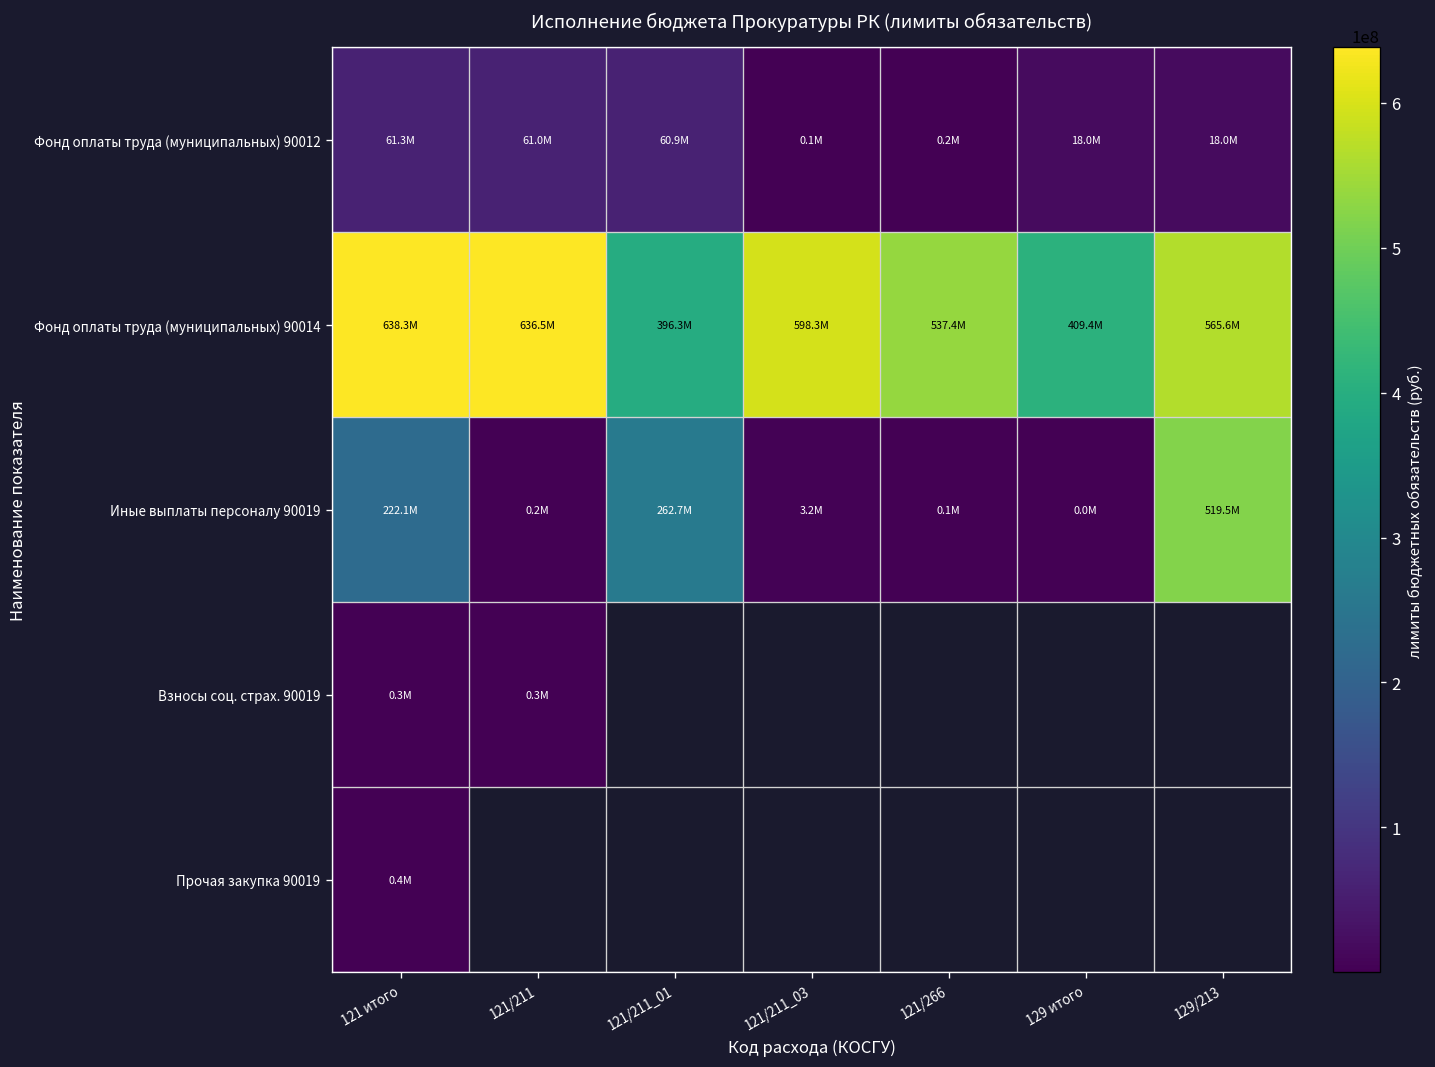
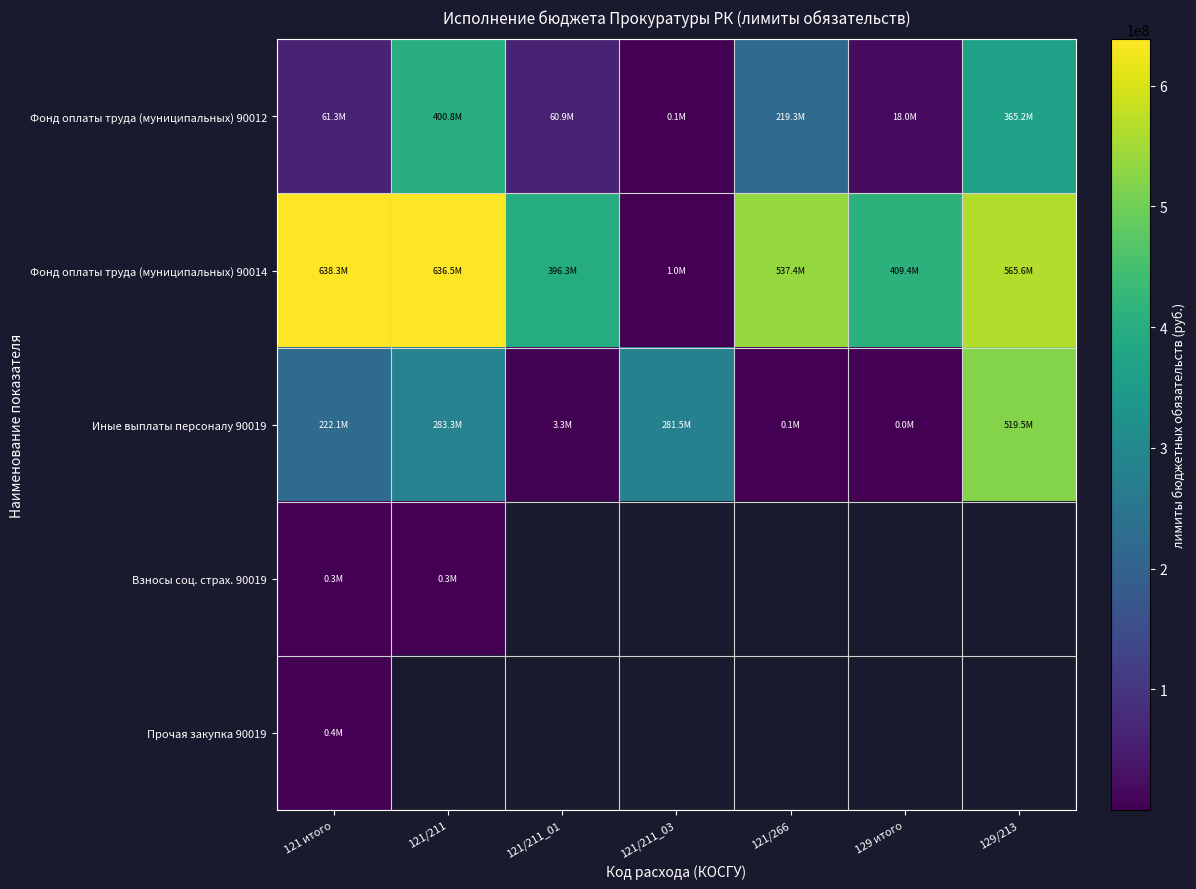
Фонд оплаты труда (муниципальных) 90012, 121/211: 61.0M -> 400.8M
Фонд оплаты труда (муниципальных) 90012, 121/266: 0.2M -> 219.3M
Фонд оплаты труда (муниципальных) 90012, 129/213: 18.0M -> 365.2M
Фонд оплаты труда (муниципальных) 90014, 121/211_03: 598.3M -> 1.0M
Иные выплаты персоналу 90019, 121/211: 0.2M -> 283.3M
Иные выплаты персоналу 90019, 121/211_01: 262.7M -> 3.3M
Иные выплаты персоналу 90019, 121/211_03: 3.2M -> 281.5M
